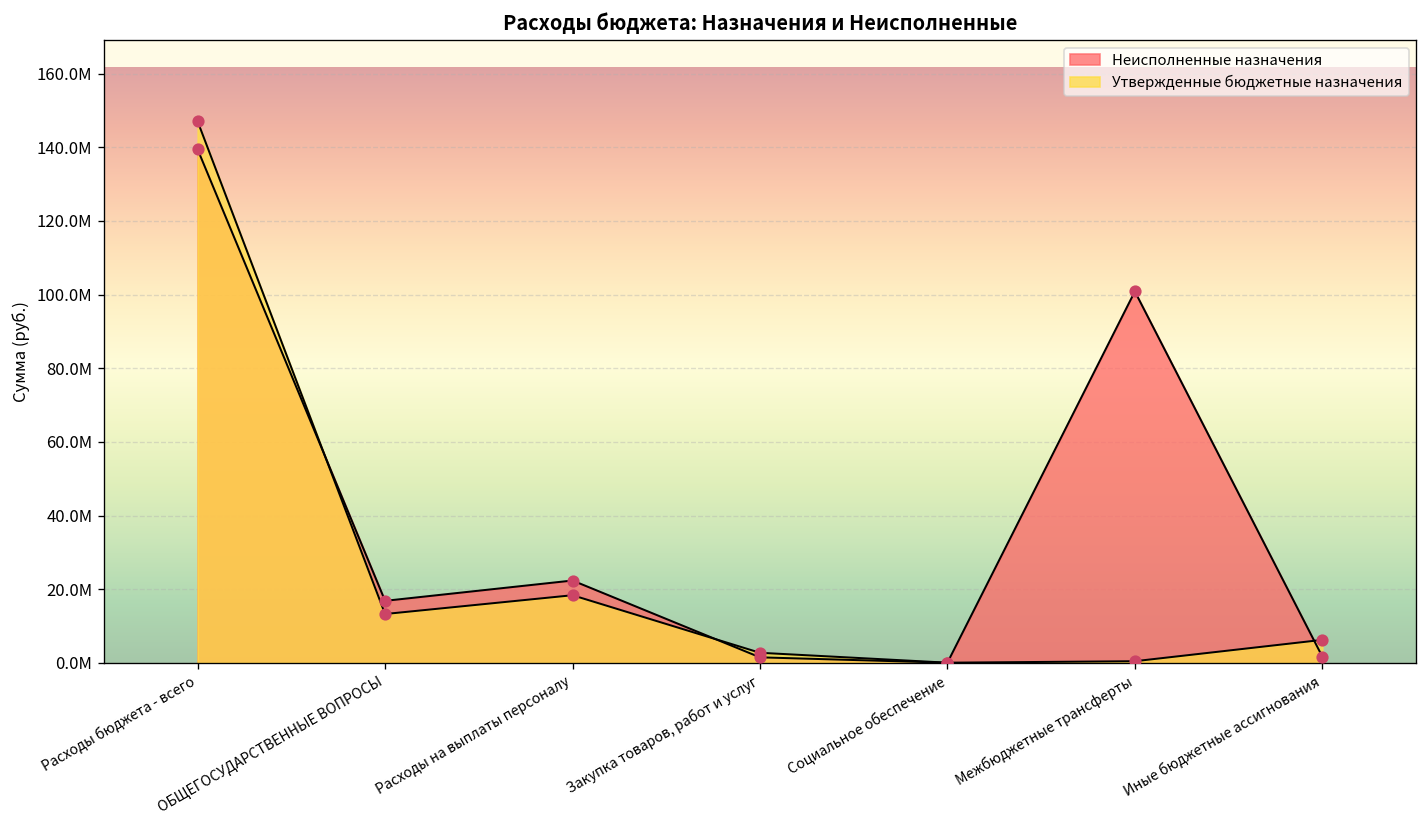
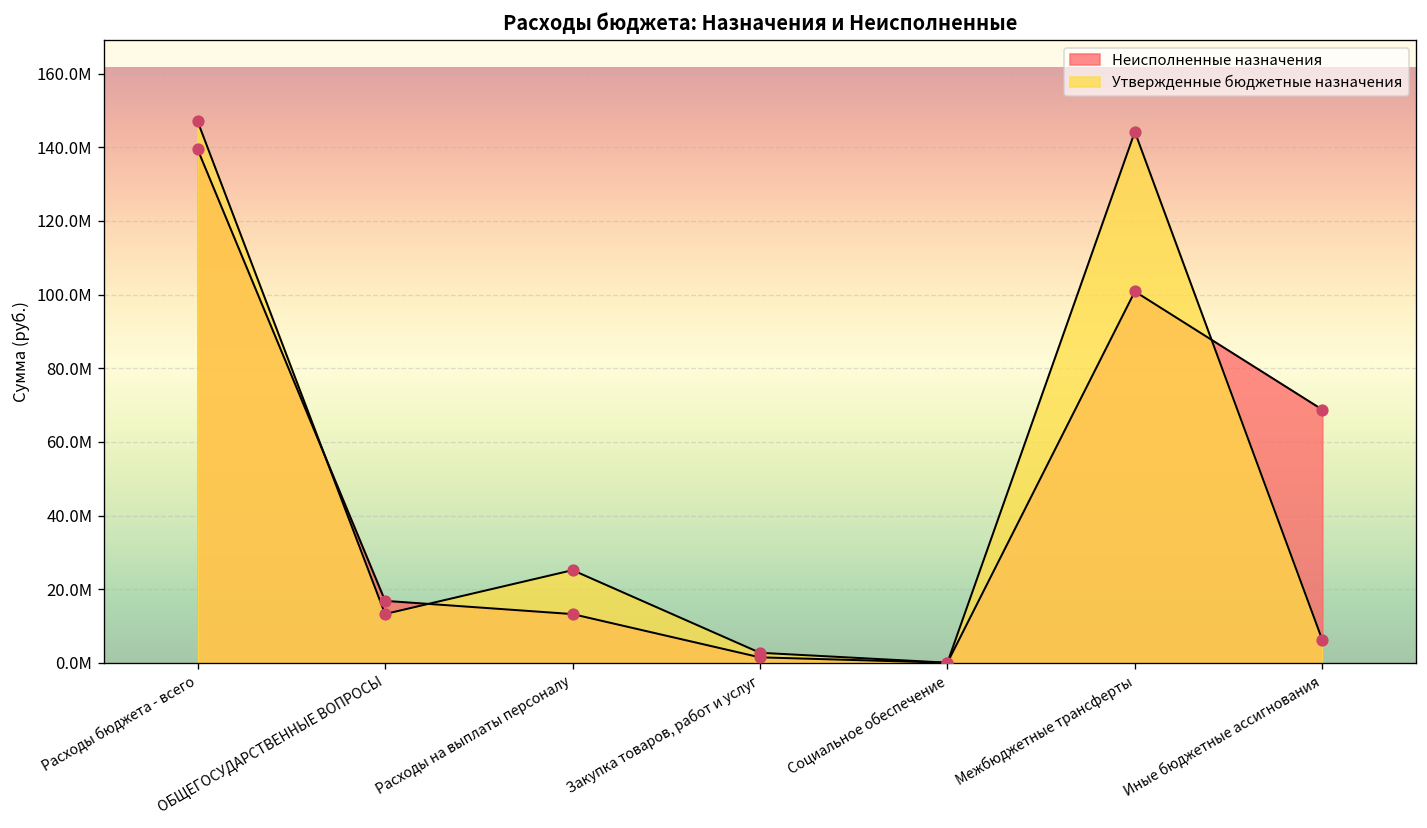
Неисполненные назначения, Расходы на выплаты персоналу: 22000000 -> 13000000
Утвержденные бюджетные назначения, Расходы на выплаты персоналу: 18000000 -> 25000000
Утвержденные бюджетные назначения, Межбюджетные трансферты: 0 -> 144000000
Неисполненные назначения, Иные бюджетные ассигнования: 2000000 -> 69000000
